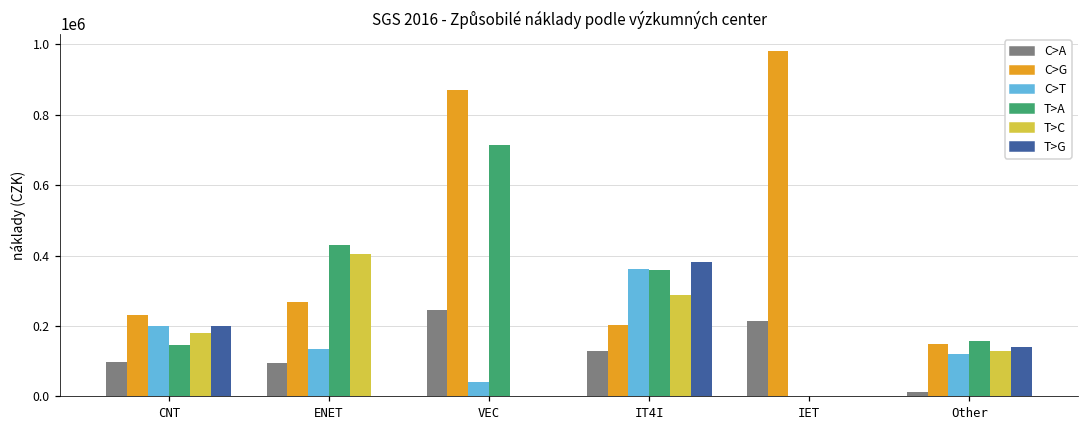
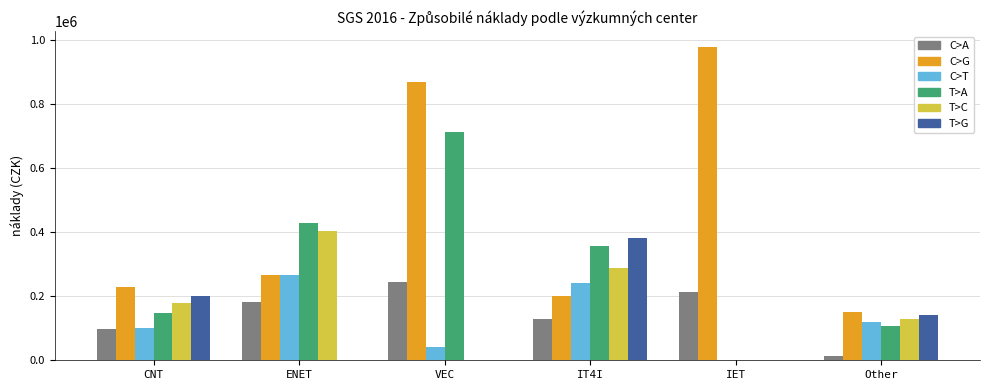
C>T, CNT: 200000 -> 100000
C>A, ENET: 100000 -> 180000
C>T, ENET: 130000 -> 270000
C>T, IT4I: 360000 -> 240000
T>A, Other: 160000 -> 110000
